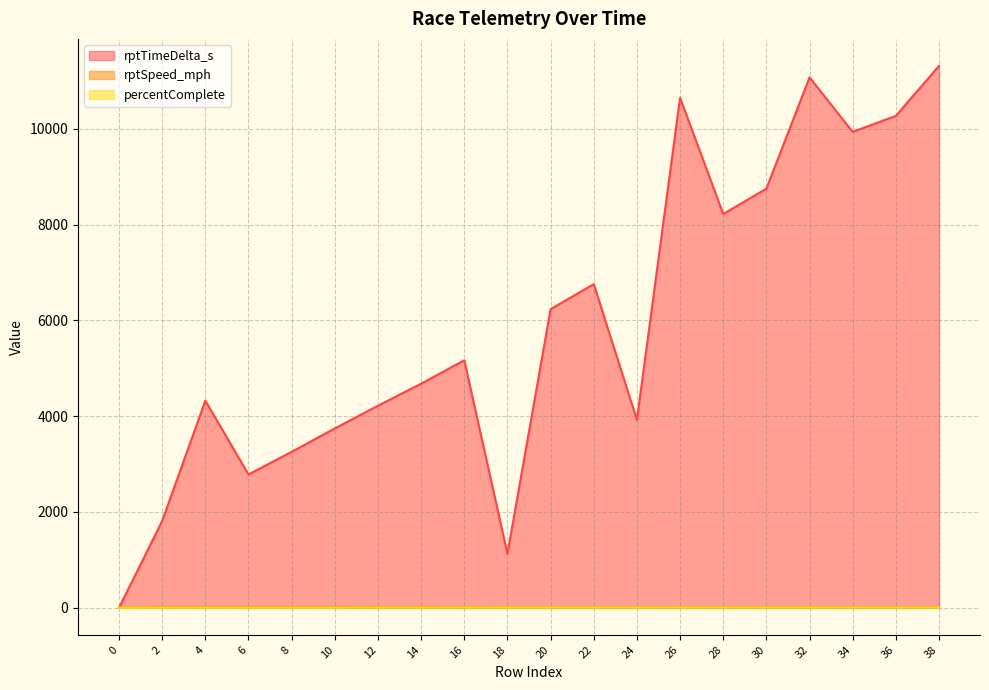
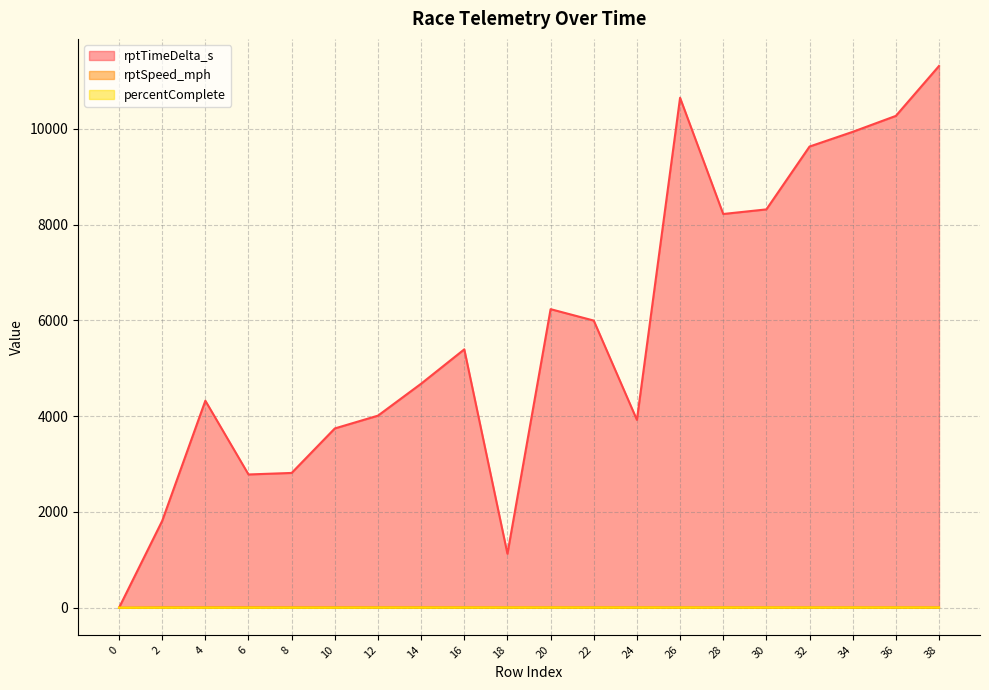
rptTimeDelta_s, 8: 3300 -> 2800
rptTimeDelta_s, 12: 4200 -> 4000
rptTimeDelta_s, 16: 5200 -> 5400
rptTimeDelta_s, 22: 6800 -> 6000
rptTimeDelta_s, 30: 8700 -> 8300
rptTimeDelta_s, 32: 11100 -> 9600
